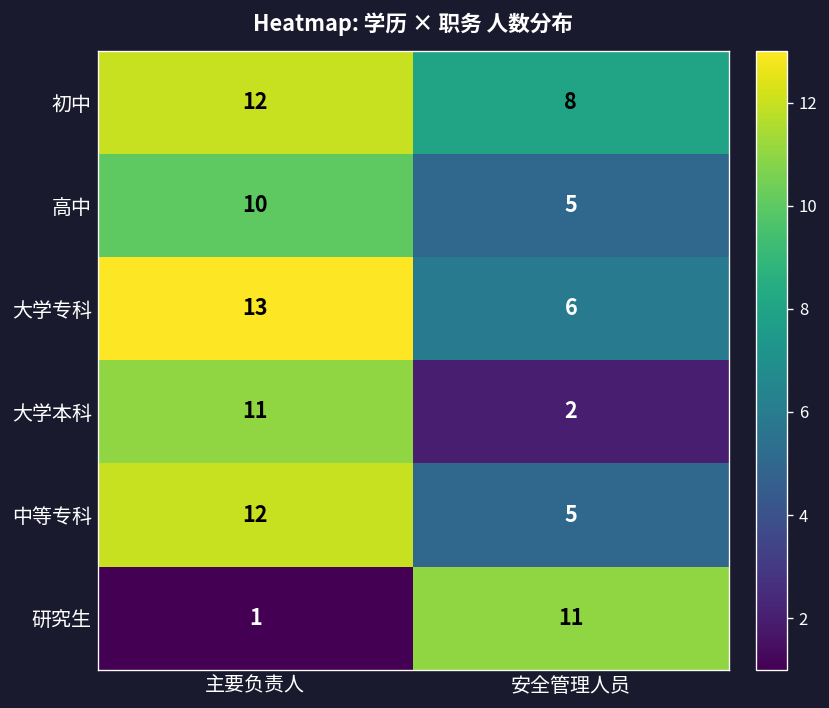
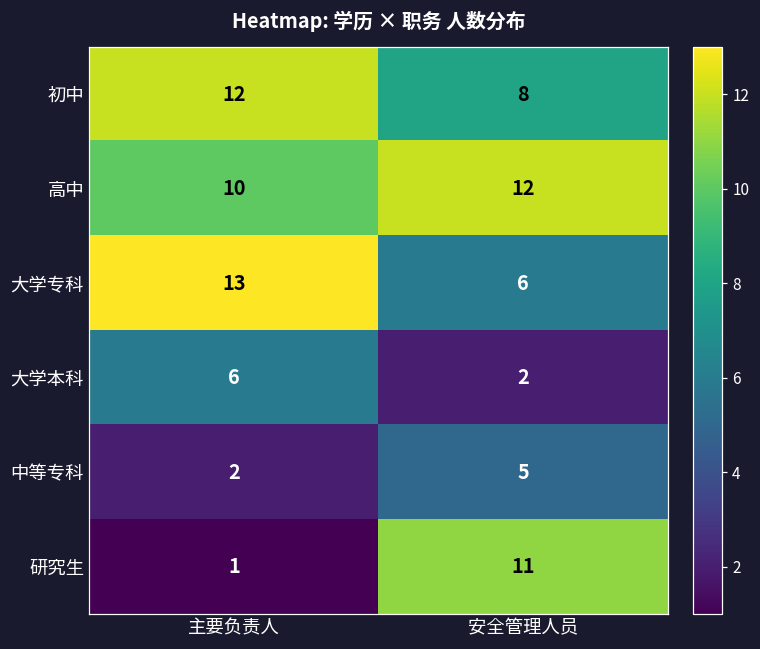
高中, 安全管理人员: 5 -> 12
大学本科, 主要负责人: 11 -> 6
中等专科, 主要负责人: 12 -> 2
